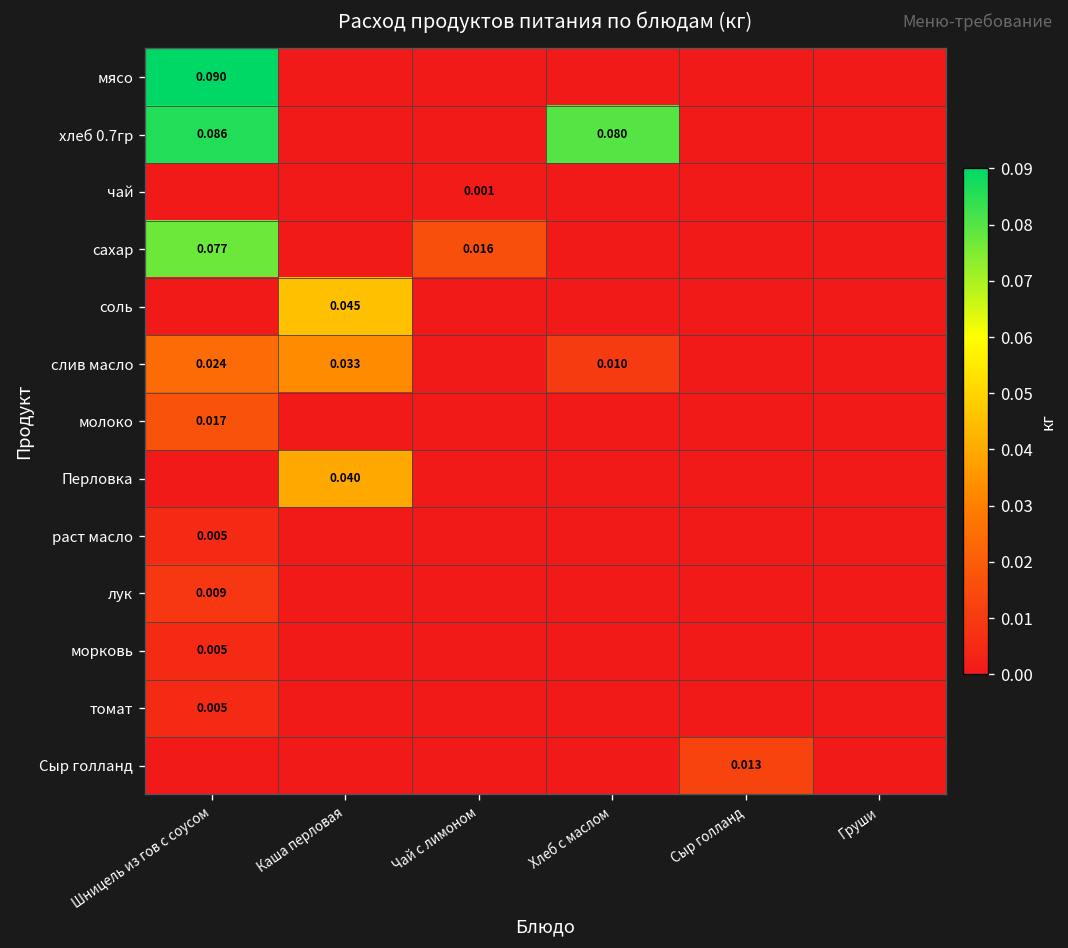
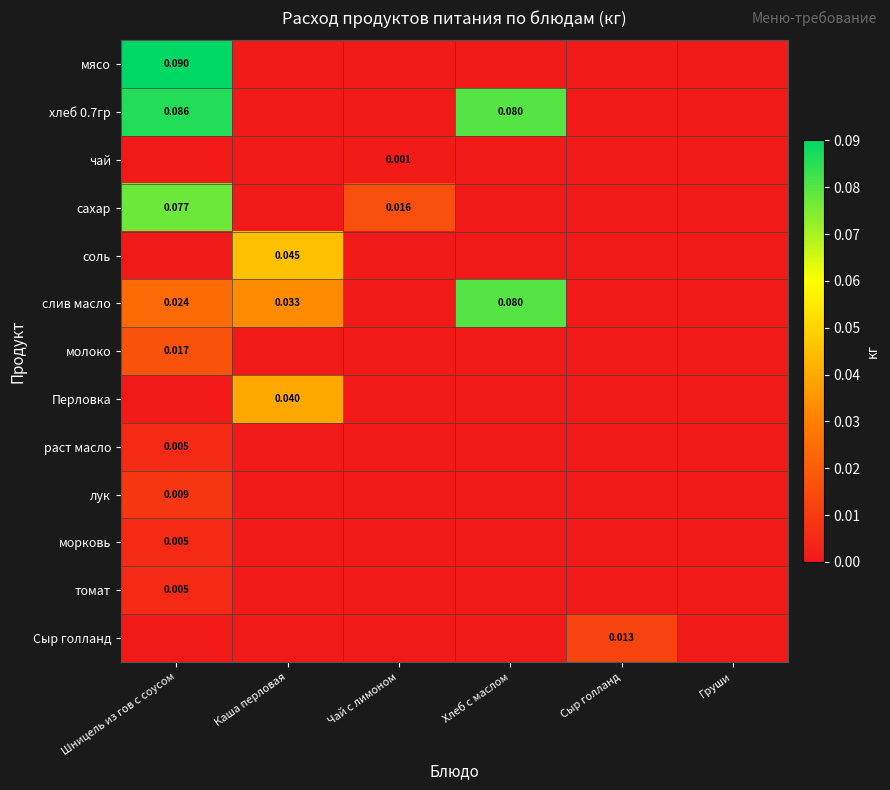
слив масло, Хлеб с маслом: 0.010 -> 0.080
